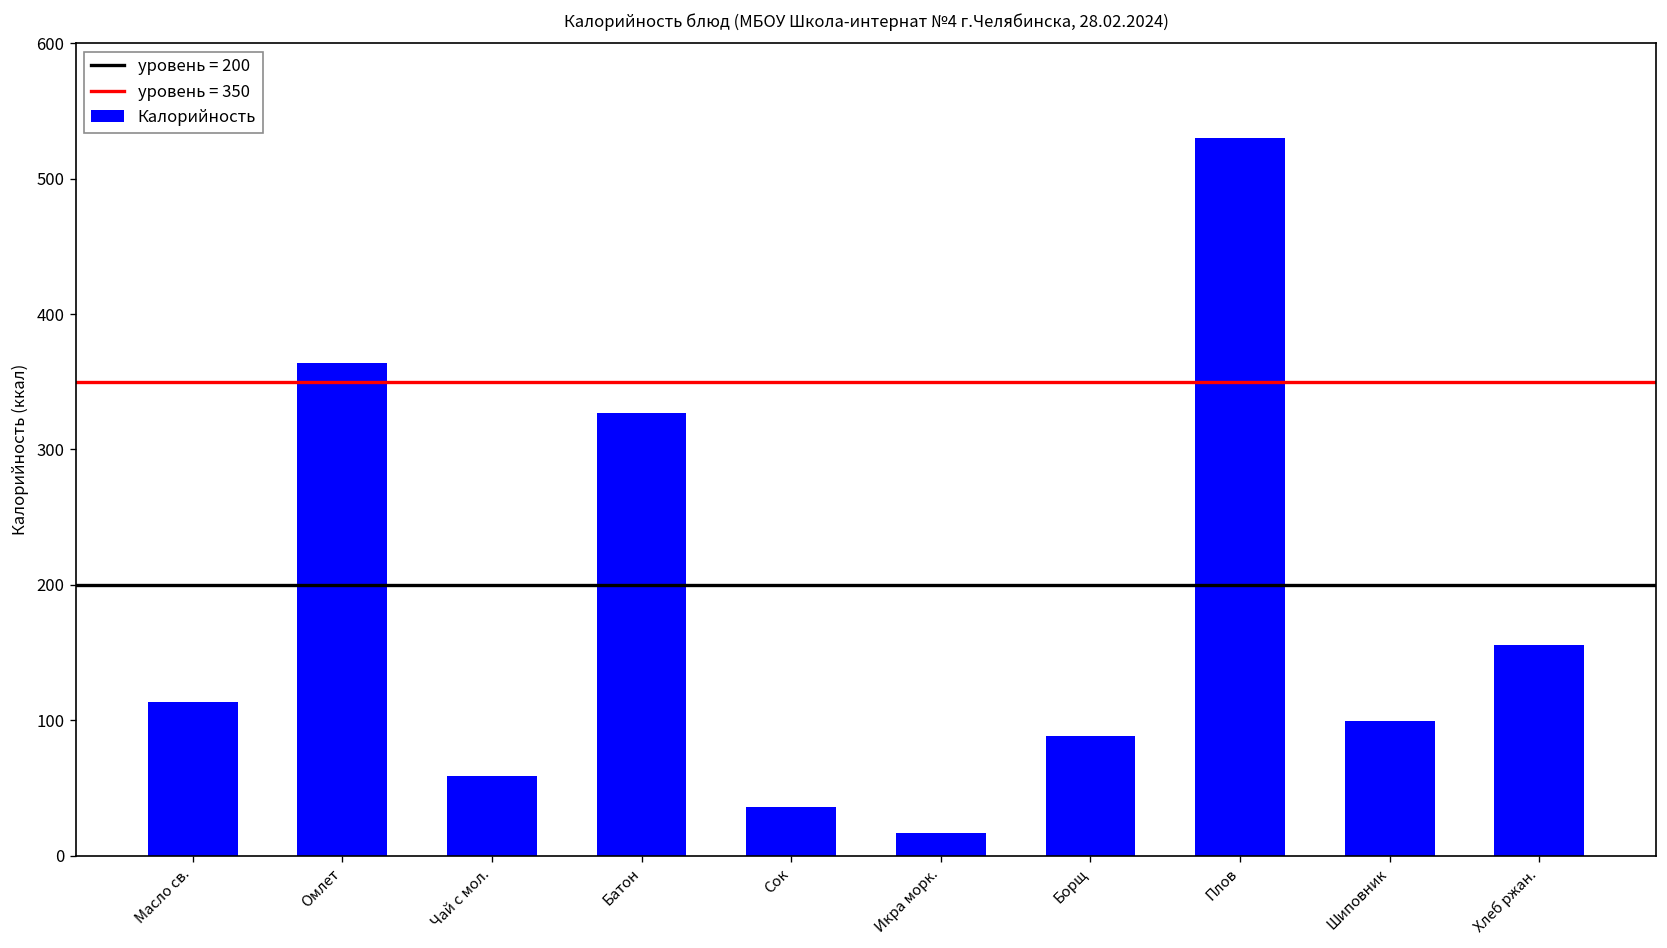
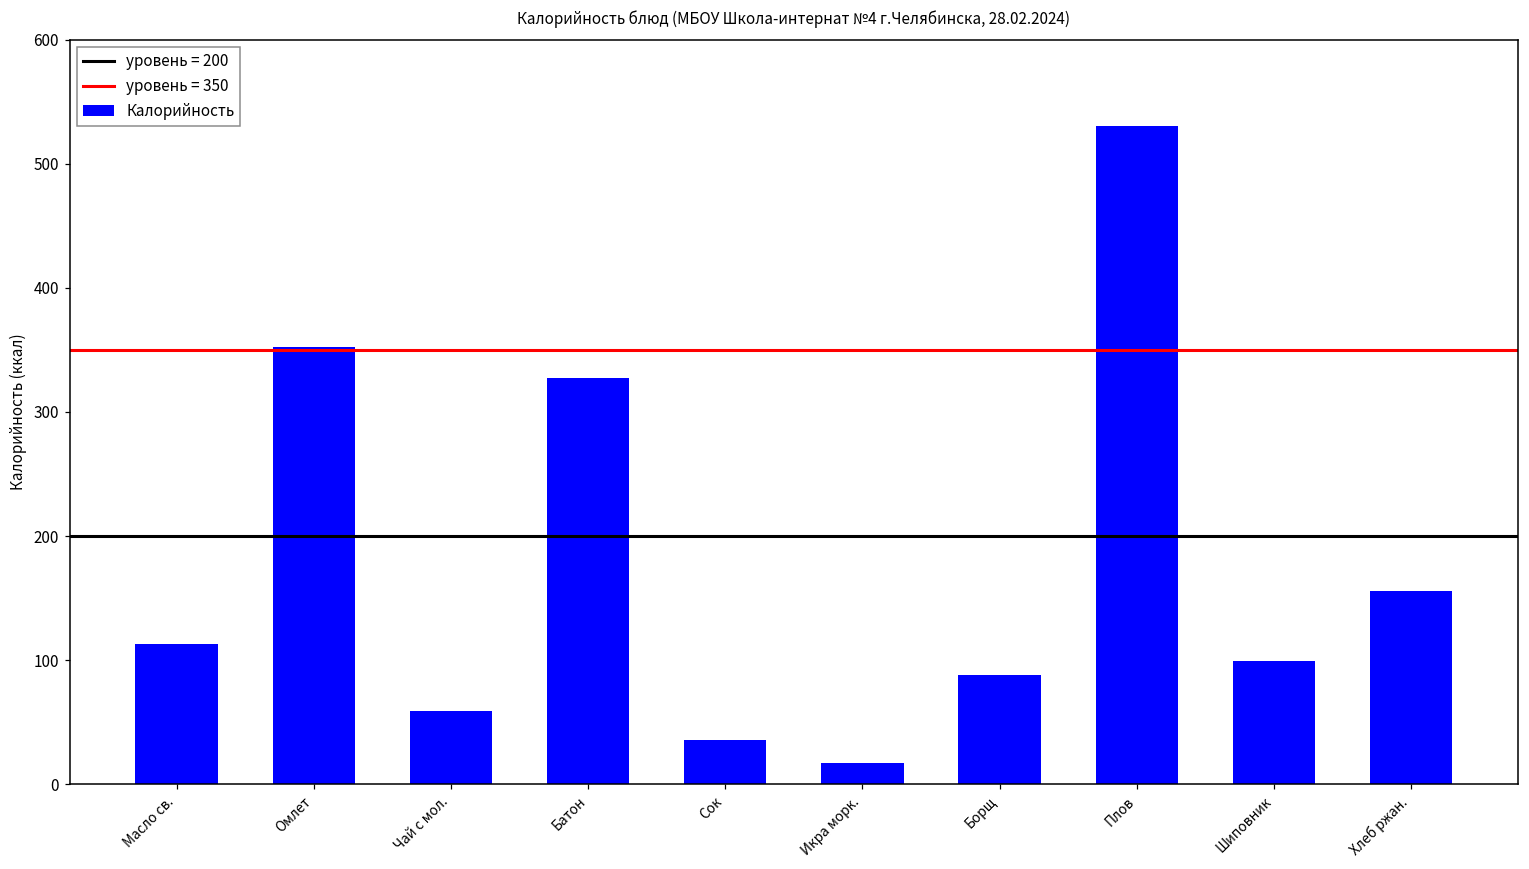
Омлет: 364 -> 353
